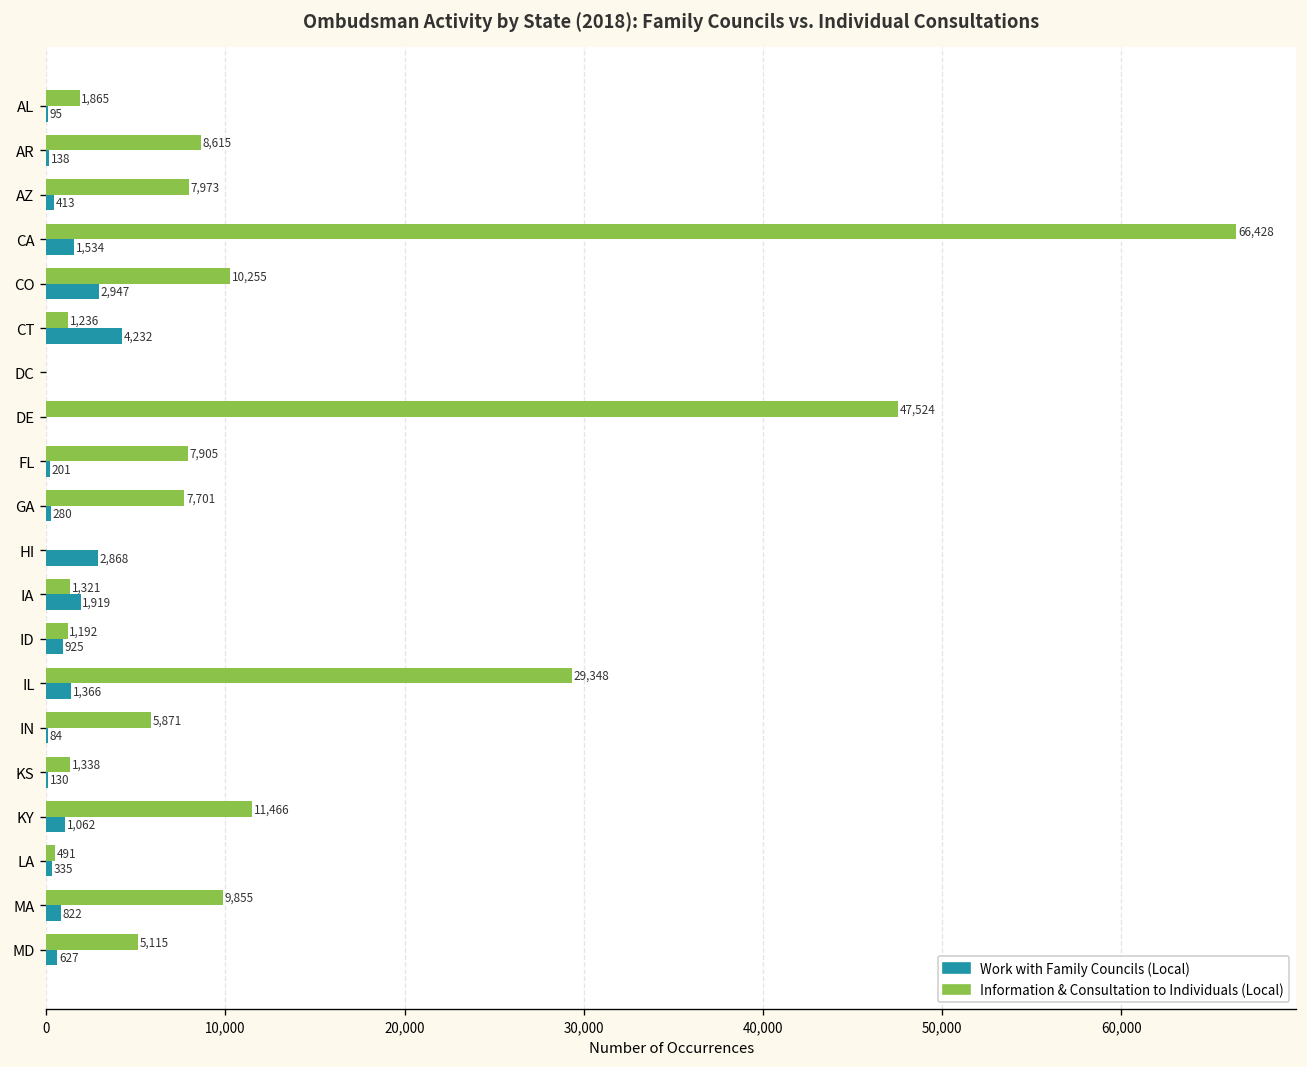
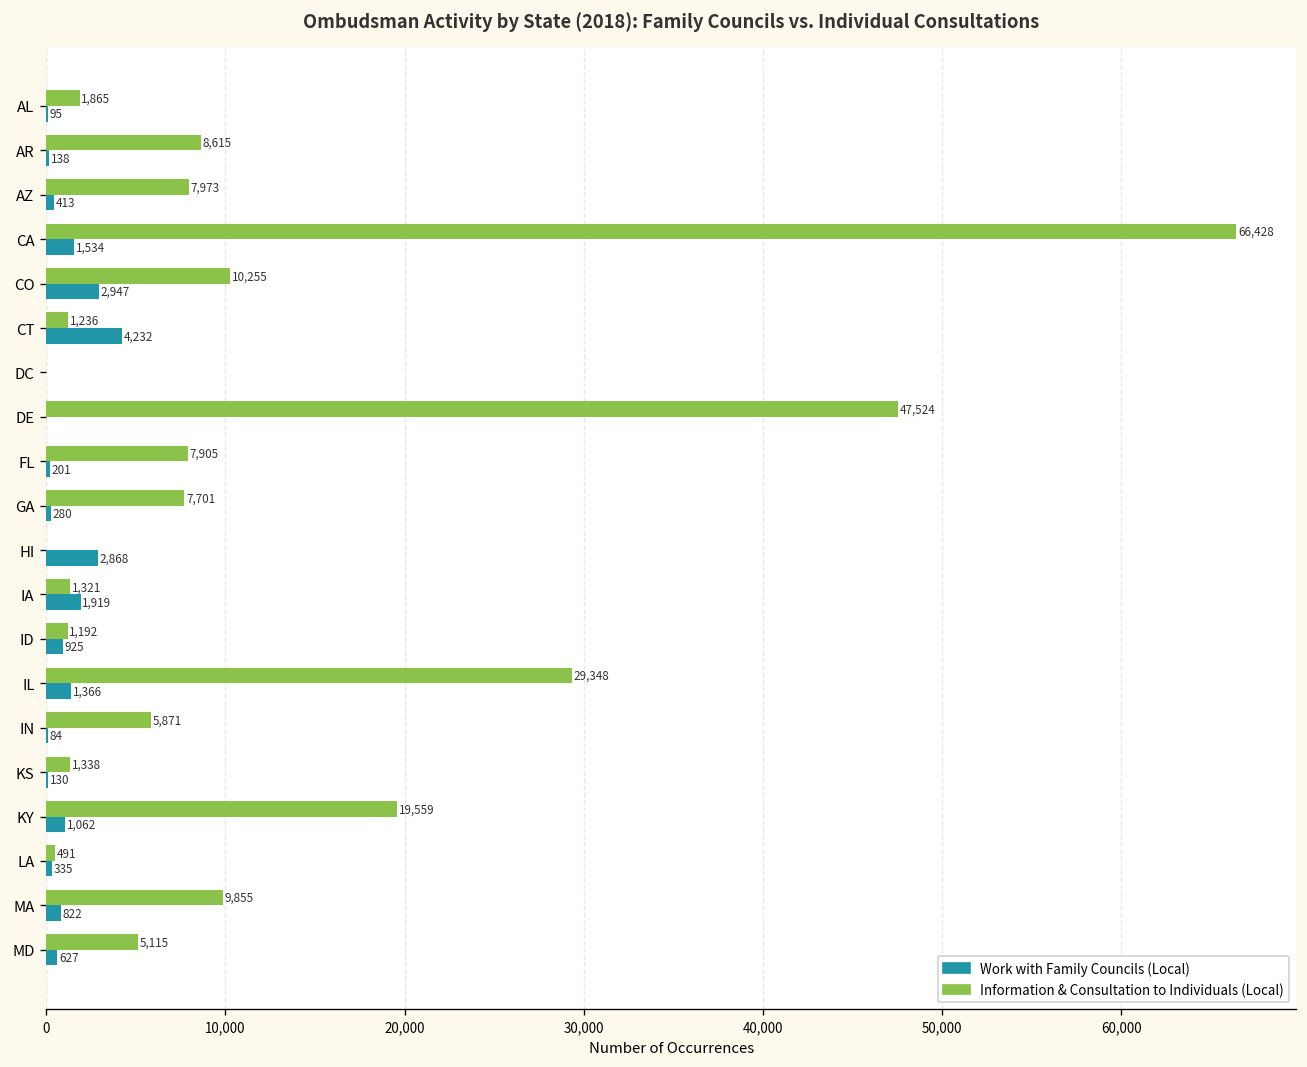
Information & Consultation to Individuals (Local), KY: 11,466 -> 19,559
